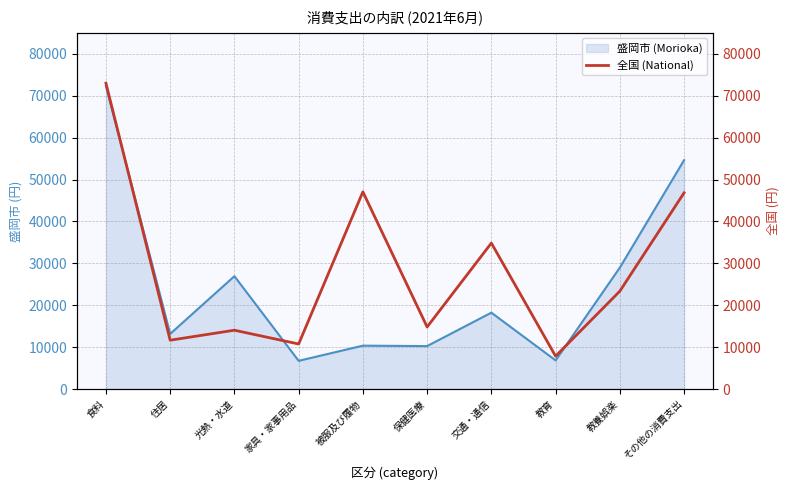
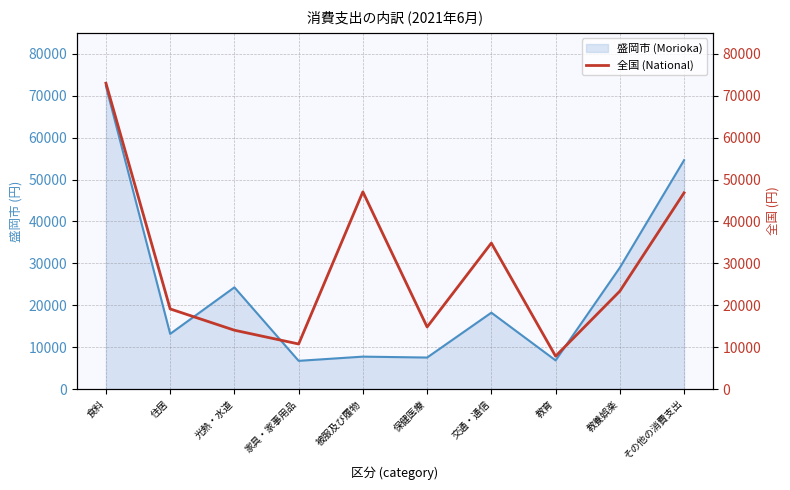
盛岡市 (Morioka), 光熱・水道: 27000 -> 24000
盛岡市 (Morioka), 被服及び履物: 10000 -> 8000
盛岡市 (Morioka), 保健医療: 10000 -> 8000
全国 (National), 住居: 12000 -> 19000
